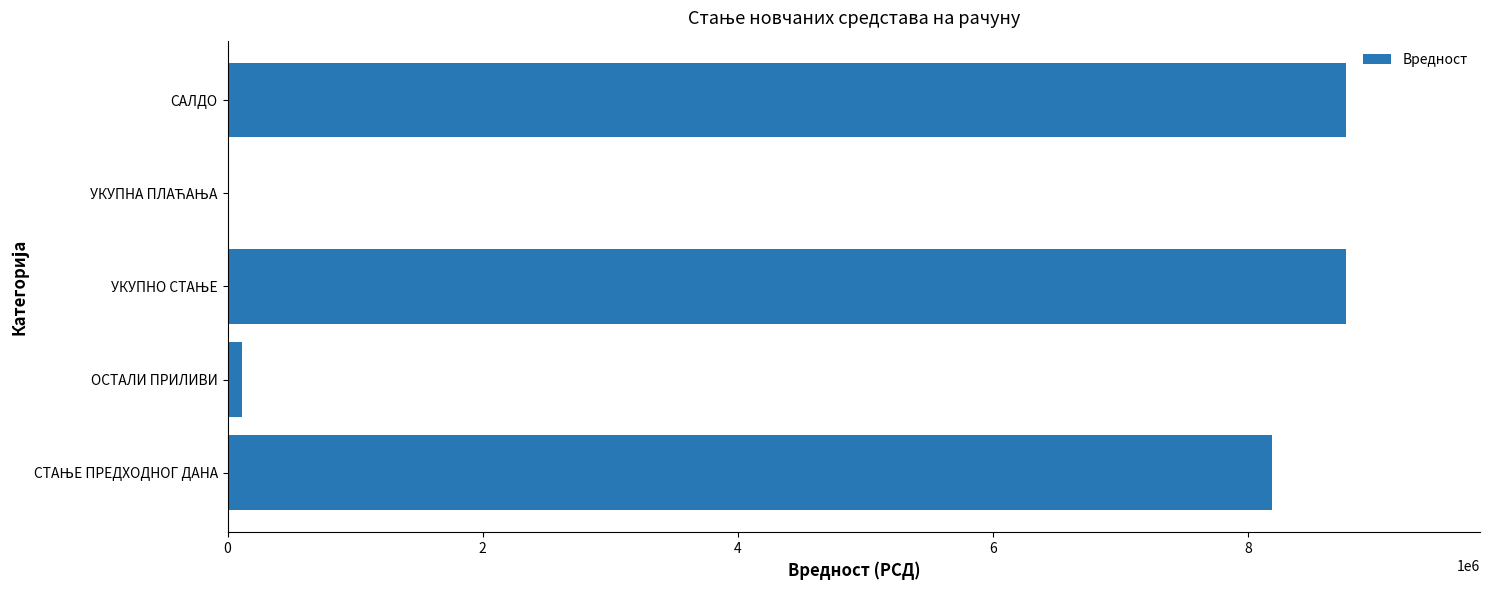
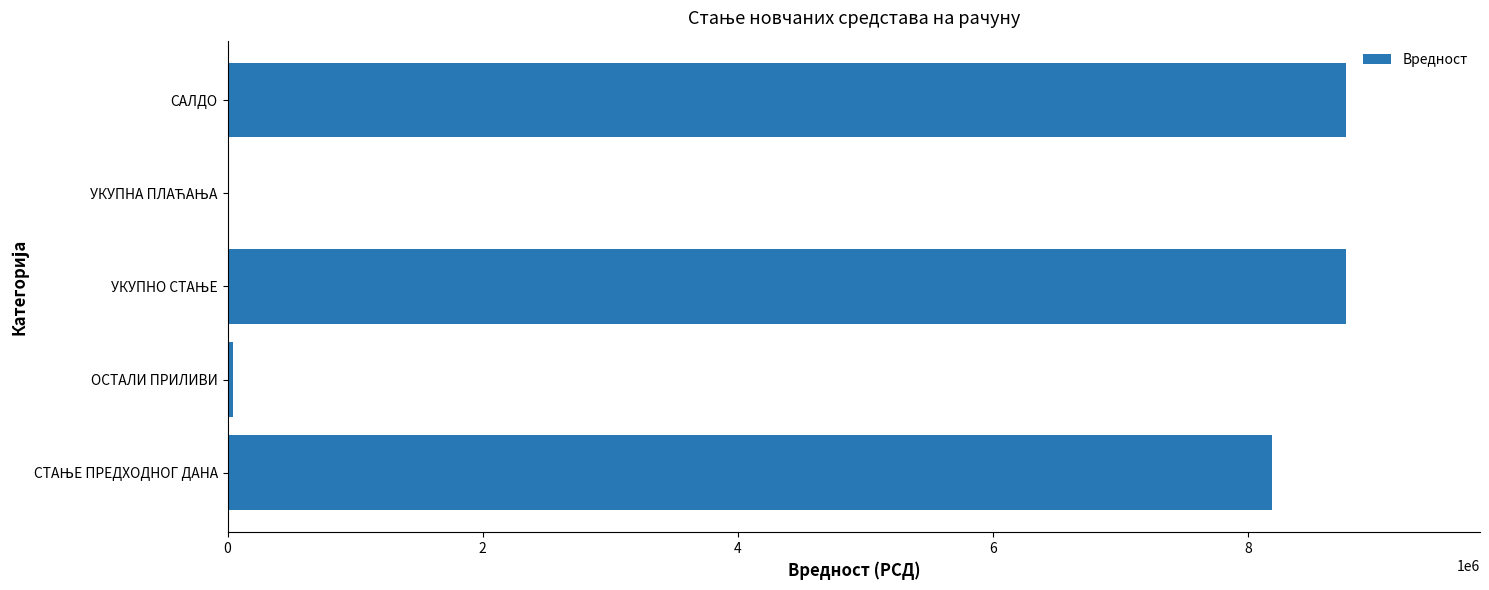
ОСТАЛИ ПРИЛИВИ: 110000 -> 40000
